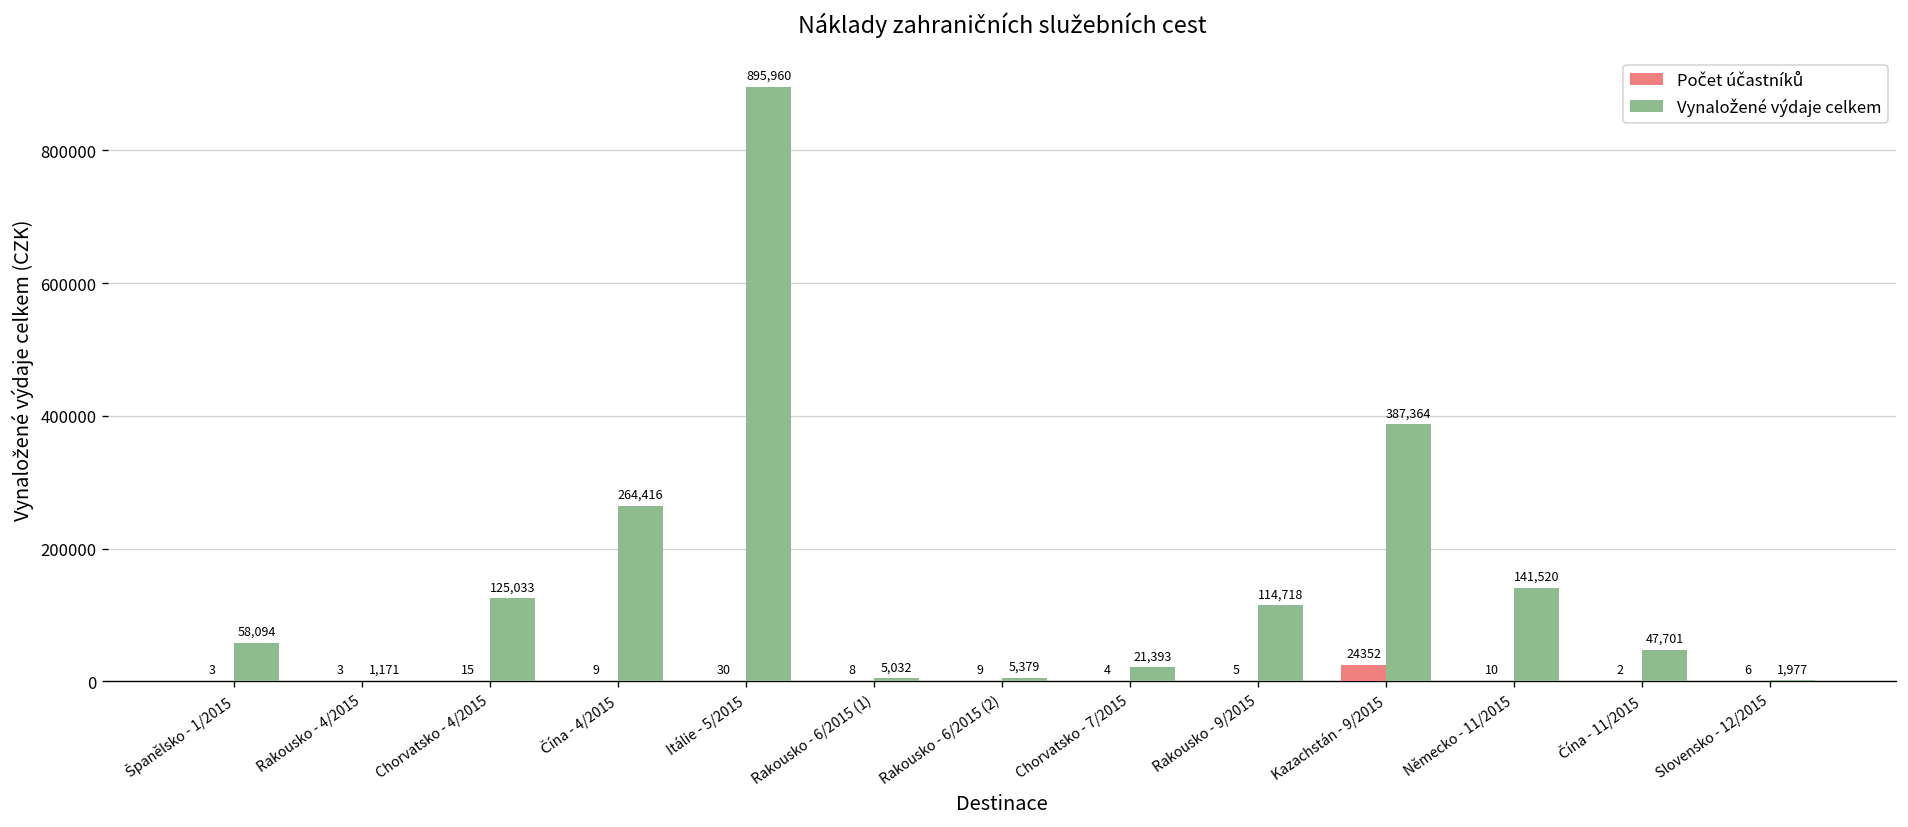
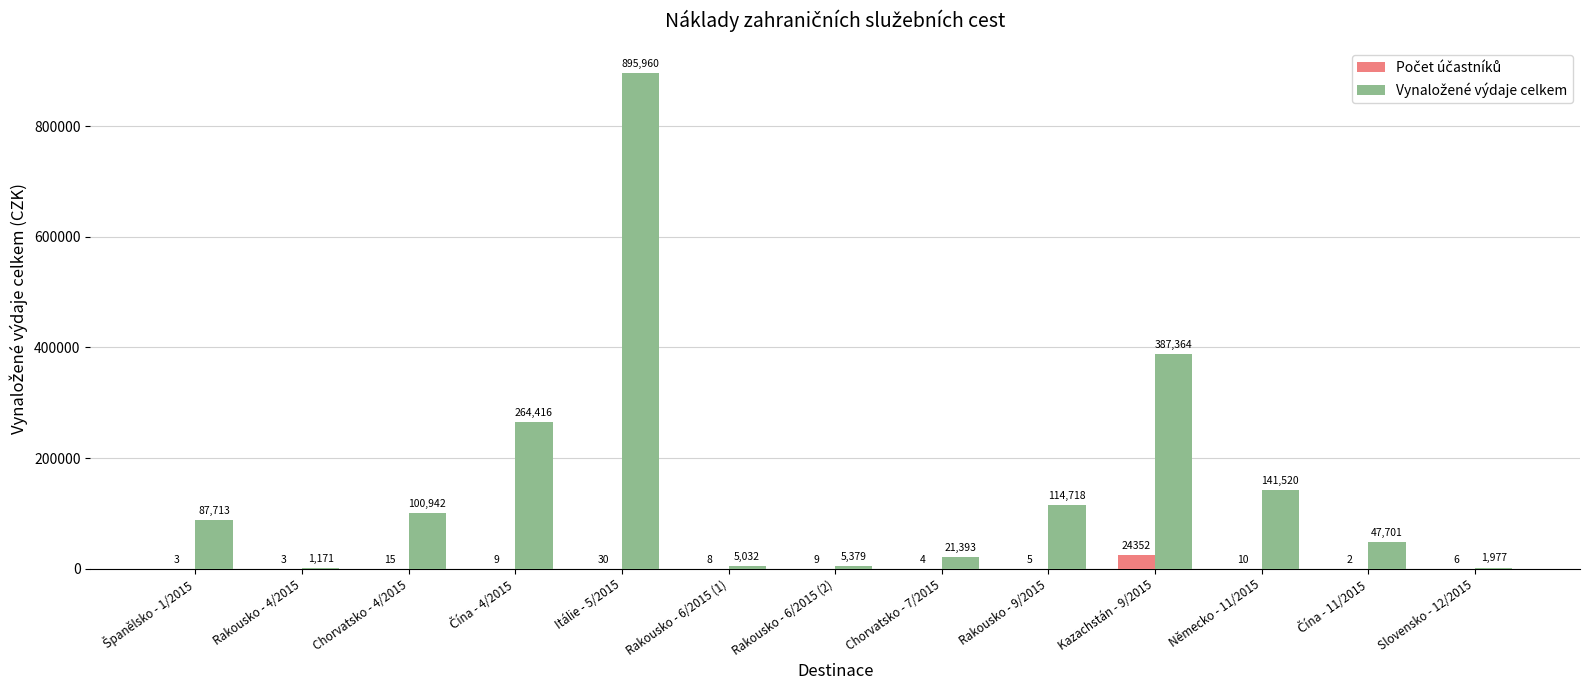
Vynaložené výdaje celkem, Španělsko - 1/2015: 58,094 -> 87,713
Vynaložené výdaje celkem, Chorvatsko - 4/2015: 125,033 -> 100,942
